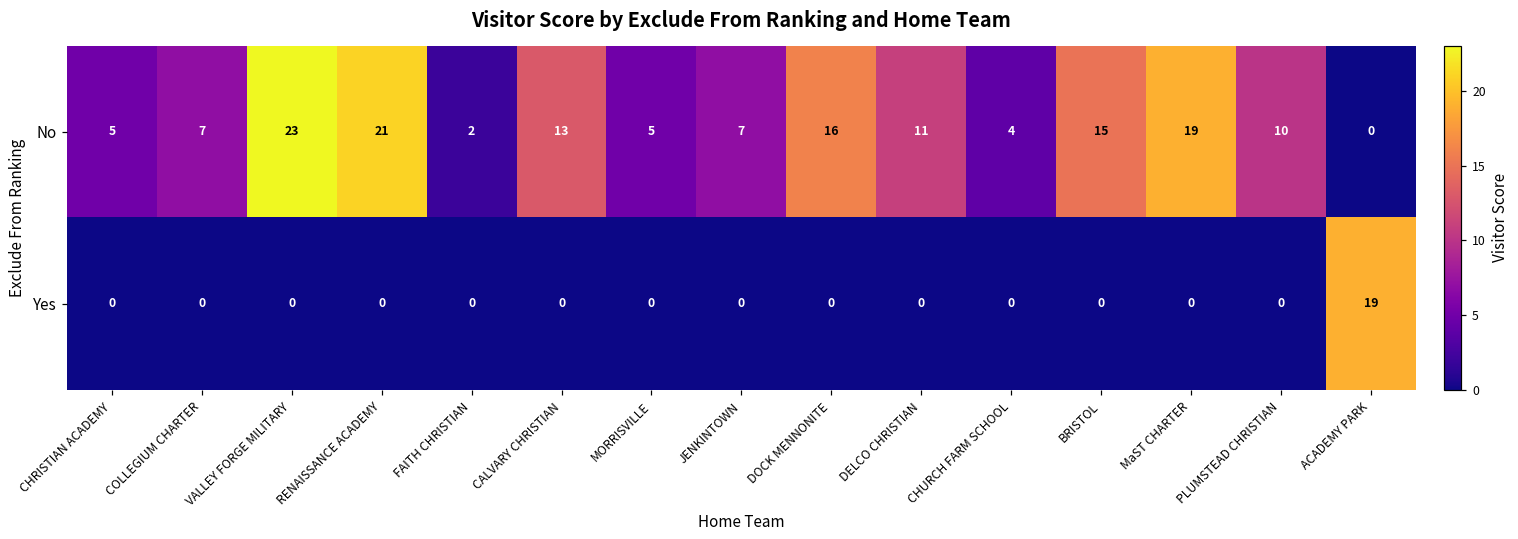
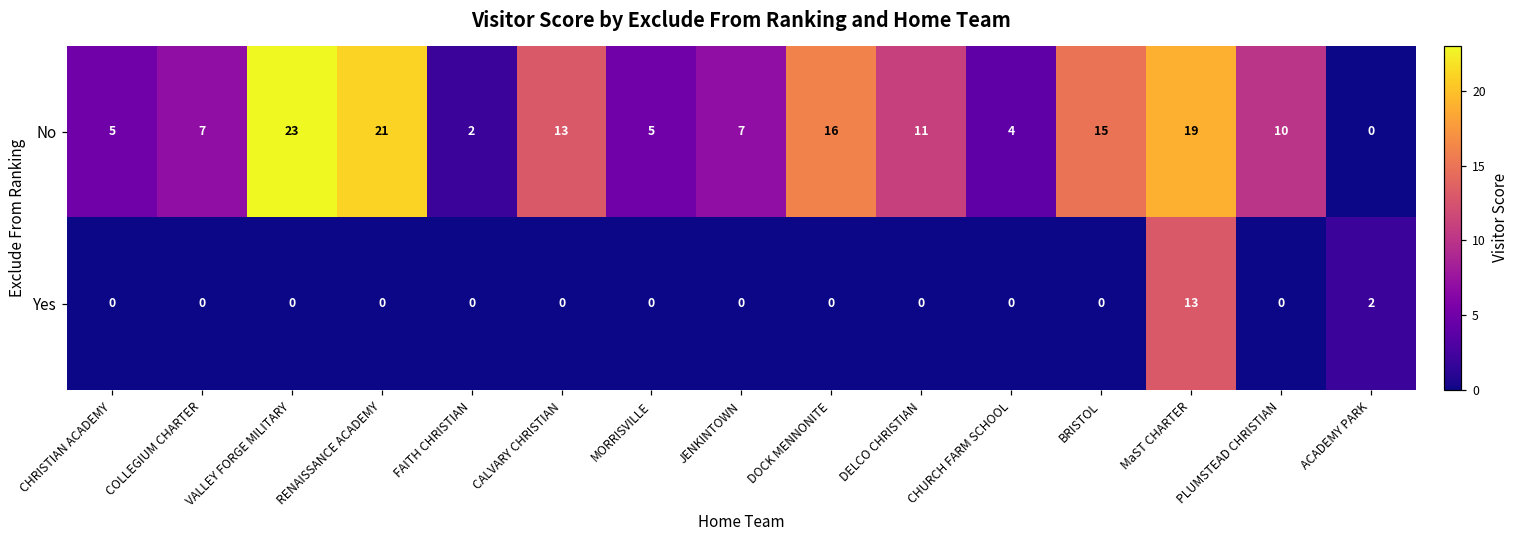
Yes, MaST CHARTER: 0 -> 13
Yes, ACADEMY PARK: 19 -> 2
